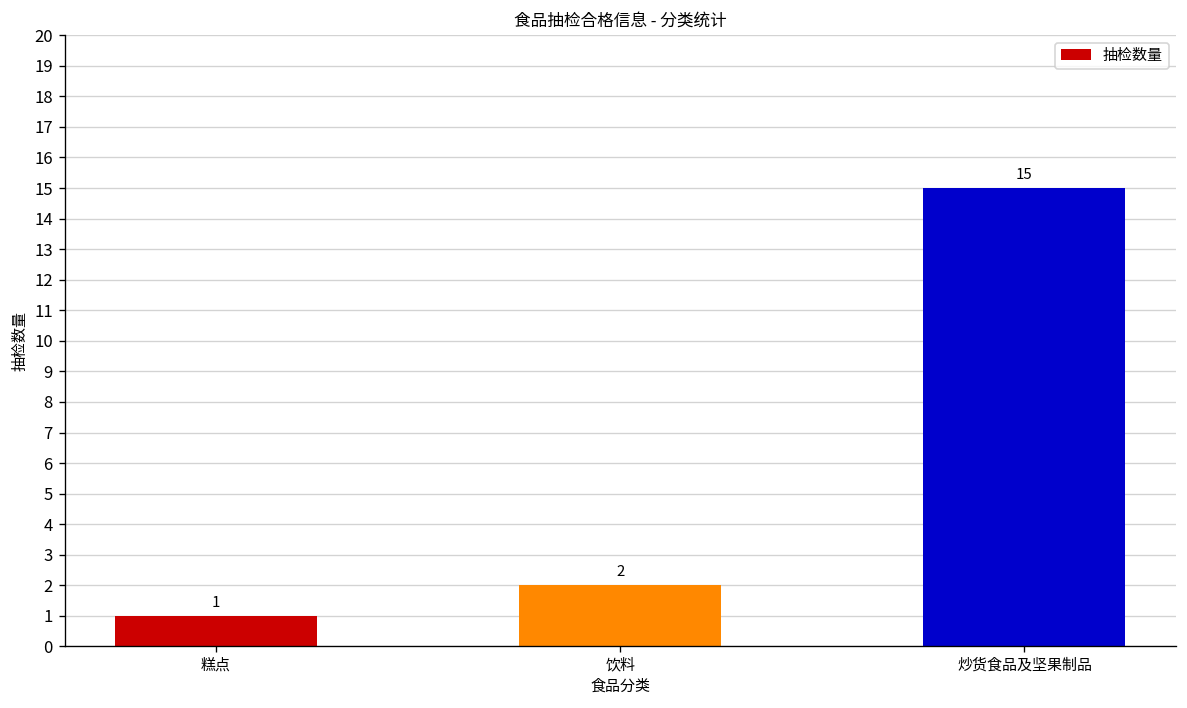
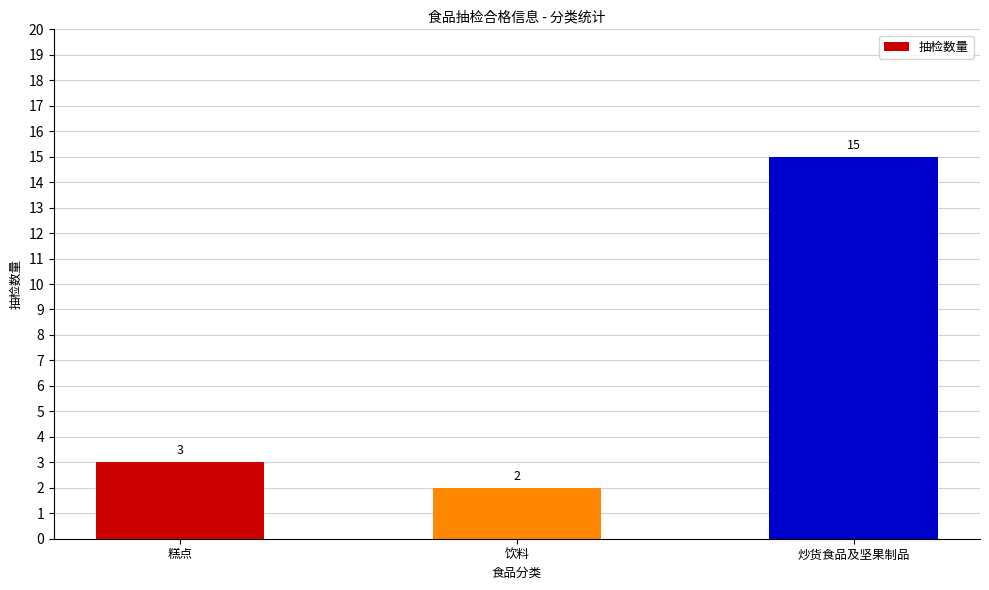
糕点: 1 -> 3
